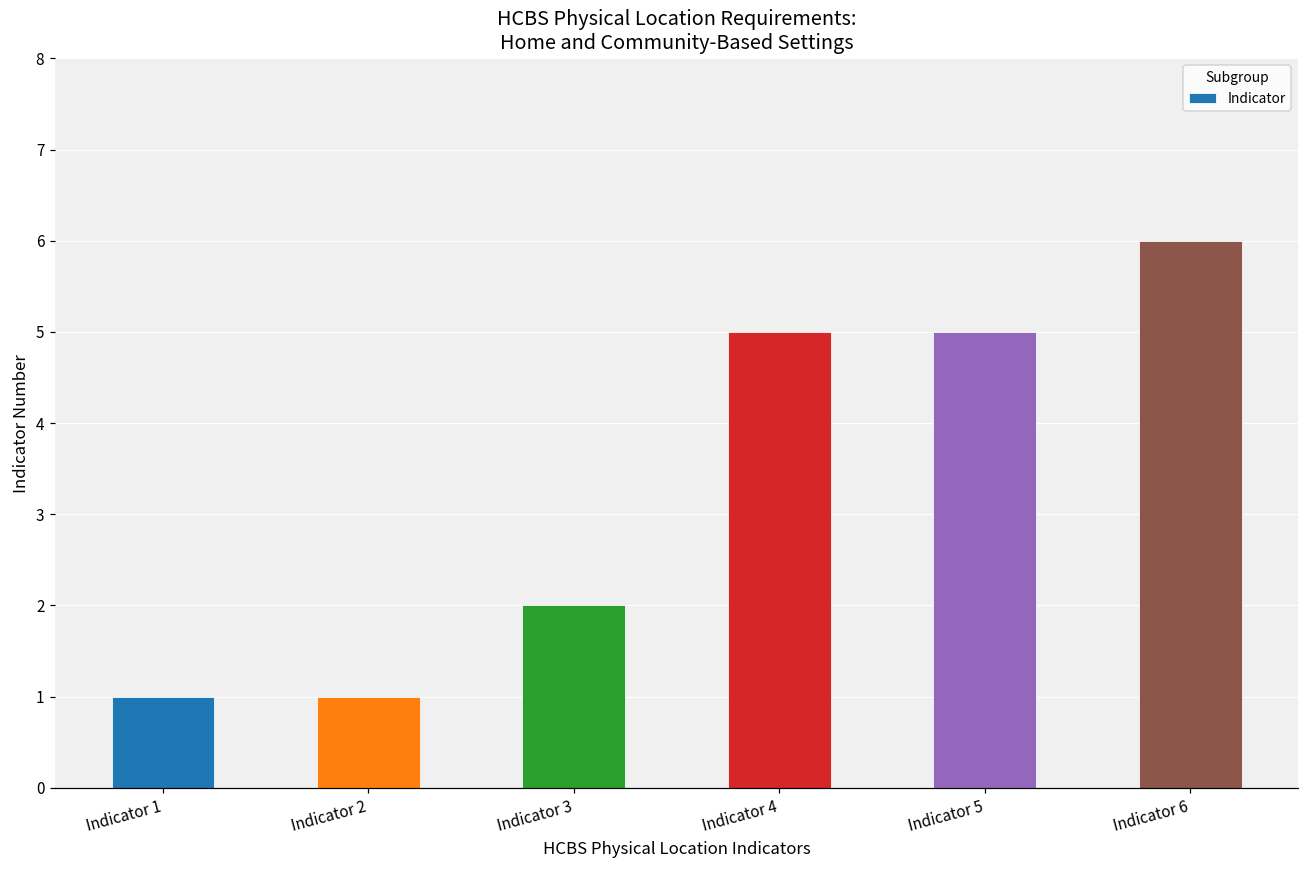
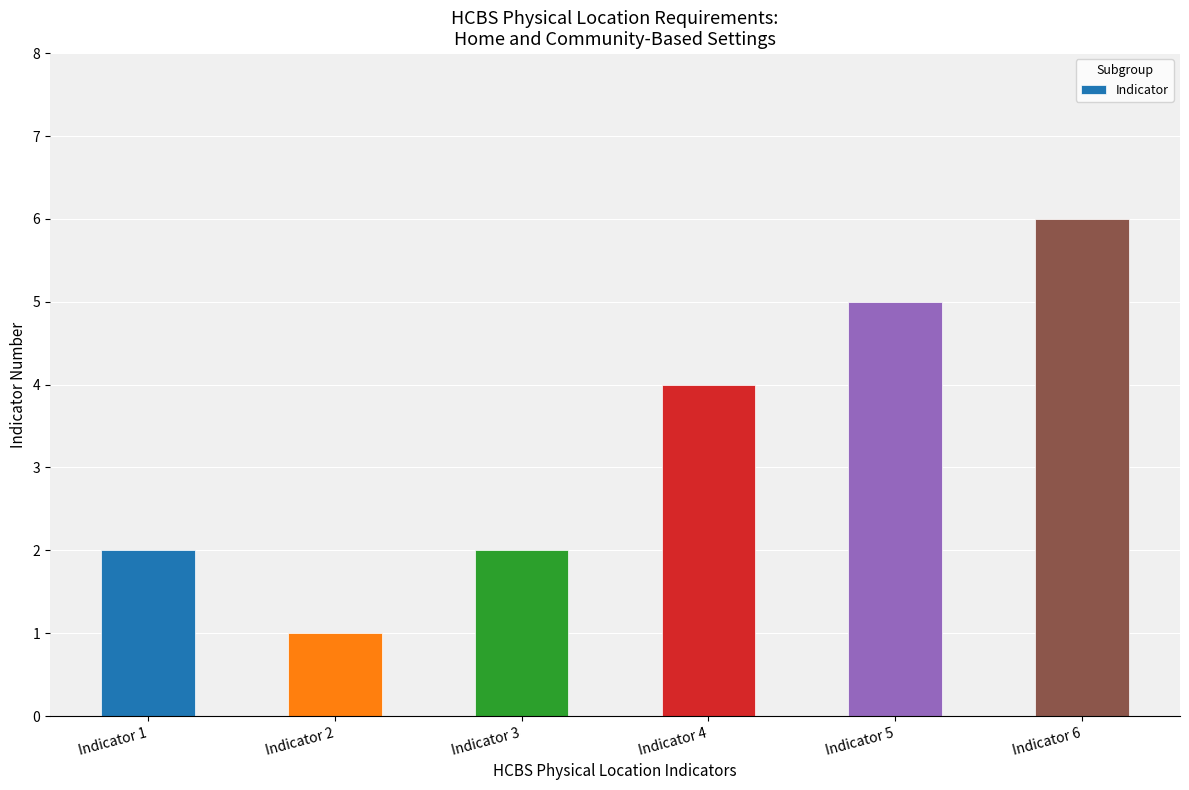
Indicator 1: 1 -> 2
Indicator 4: 5 -> 4
